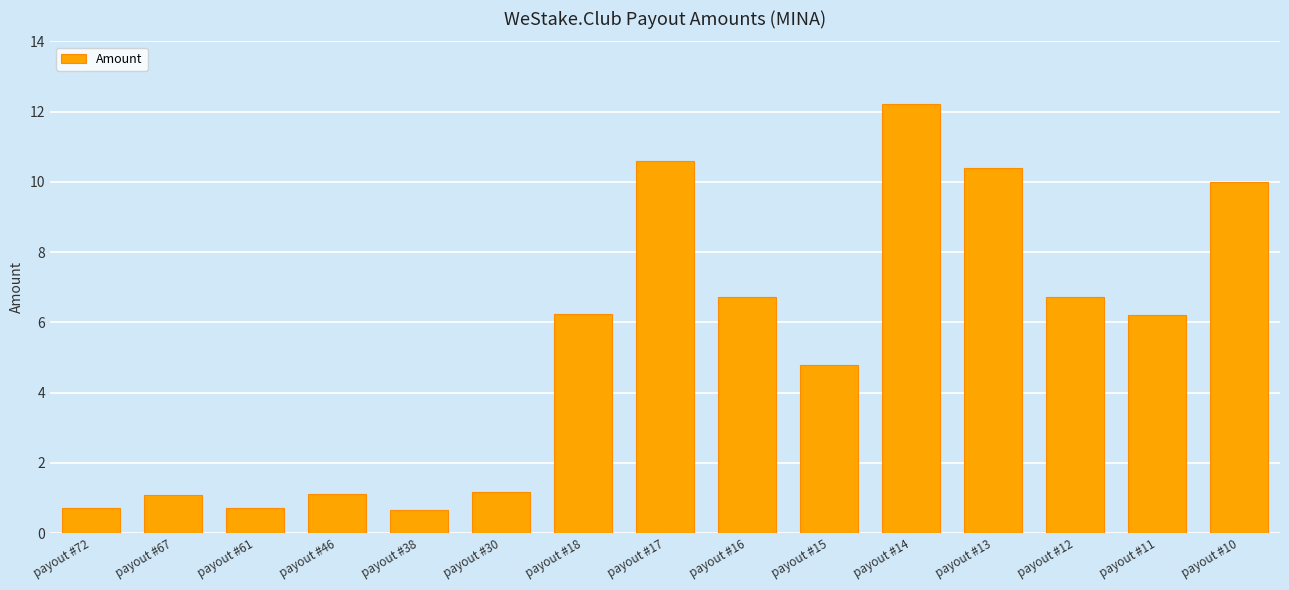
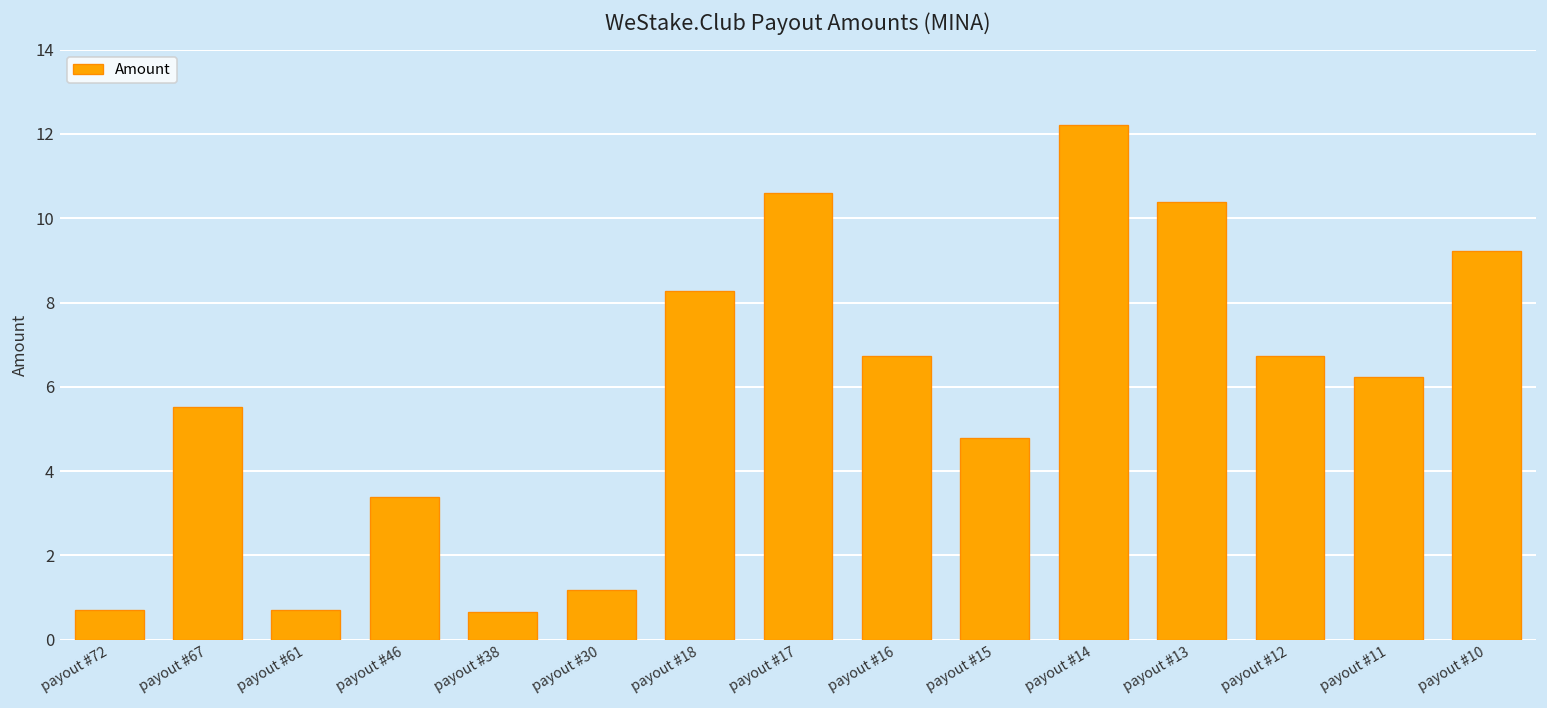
payout #67: 1.1 -> 5.5
payout #46: 1.1 -> 3.4
payout #18: 6.2 -> 8.3
payout #10: 10.0 -> 9.2
